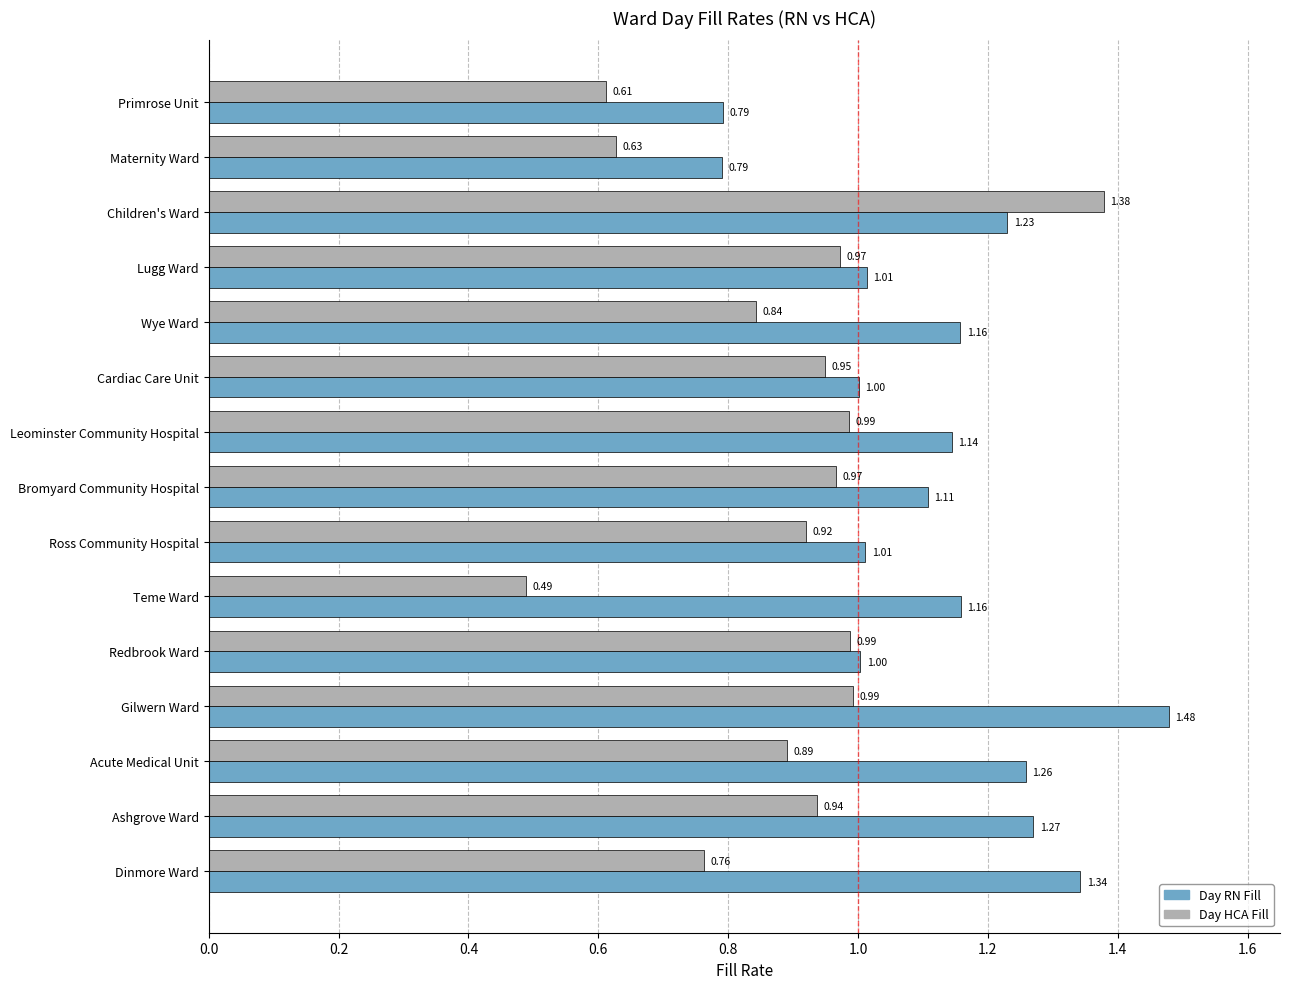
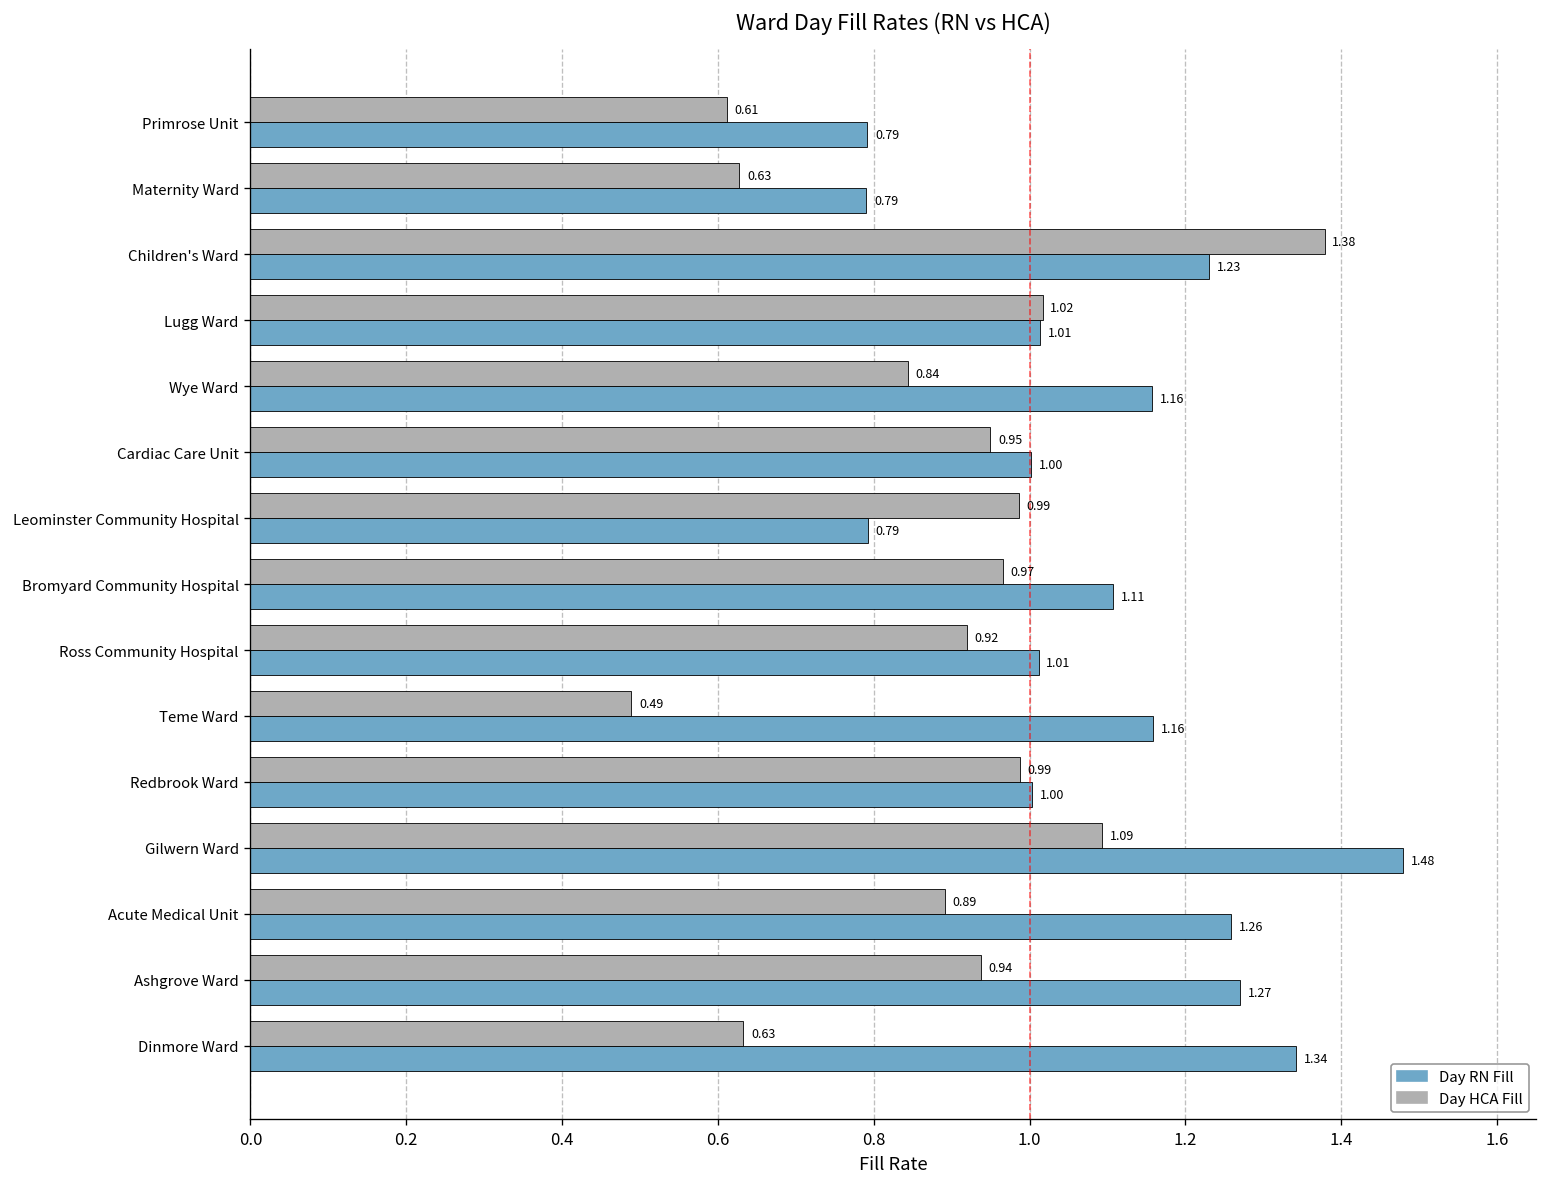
Day HCA Fill, Lugg Ward: 0.97 -> 1.02
Day RN Fill, Leominster Community Hospital: 1.14 -> 0.79
Day HCA Fill, Gilwern Ward: 0.99 -> 1.09
Day HCA Fill, Dinmore Ward: 0.76 -> 0.63
